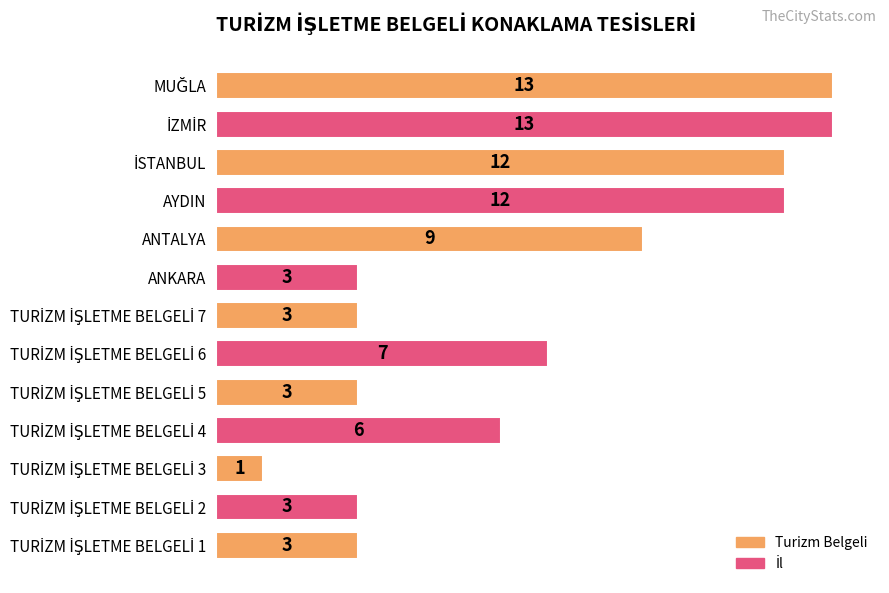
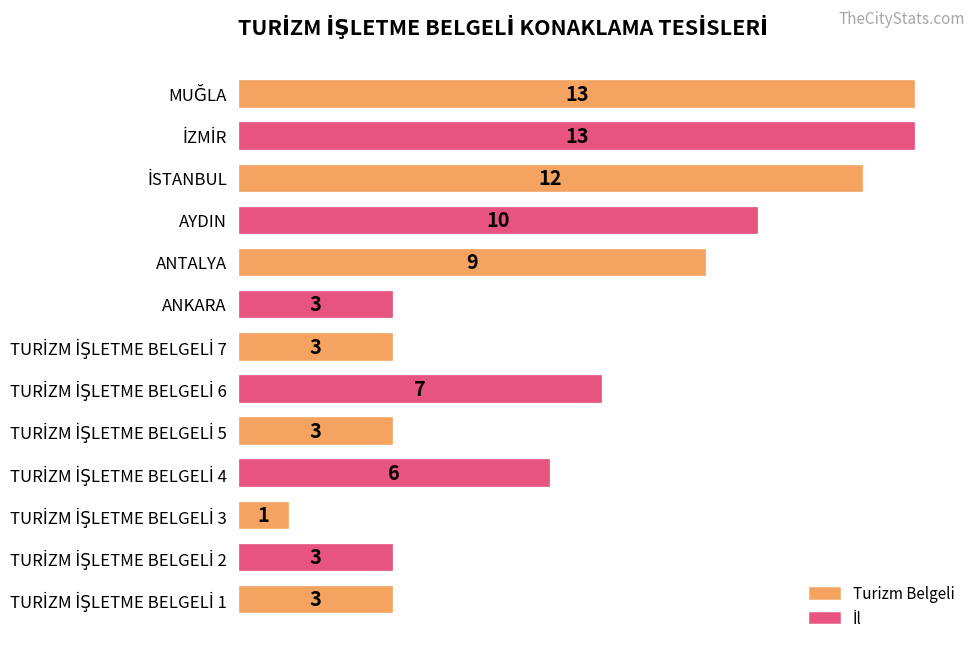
AYDIN: 12 -> 10
